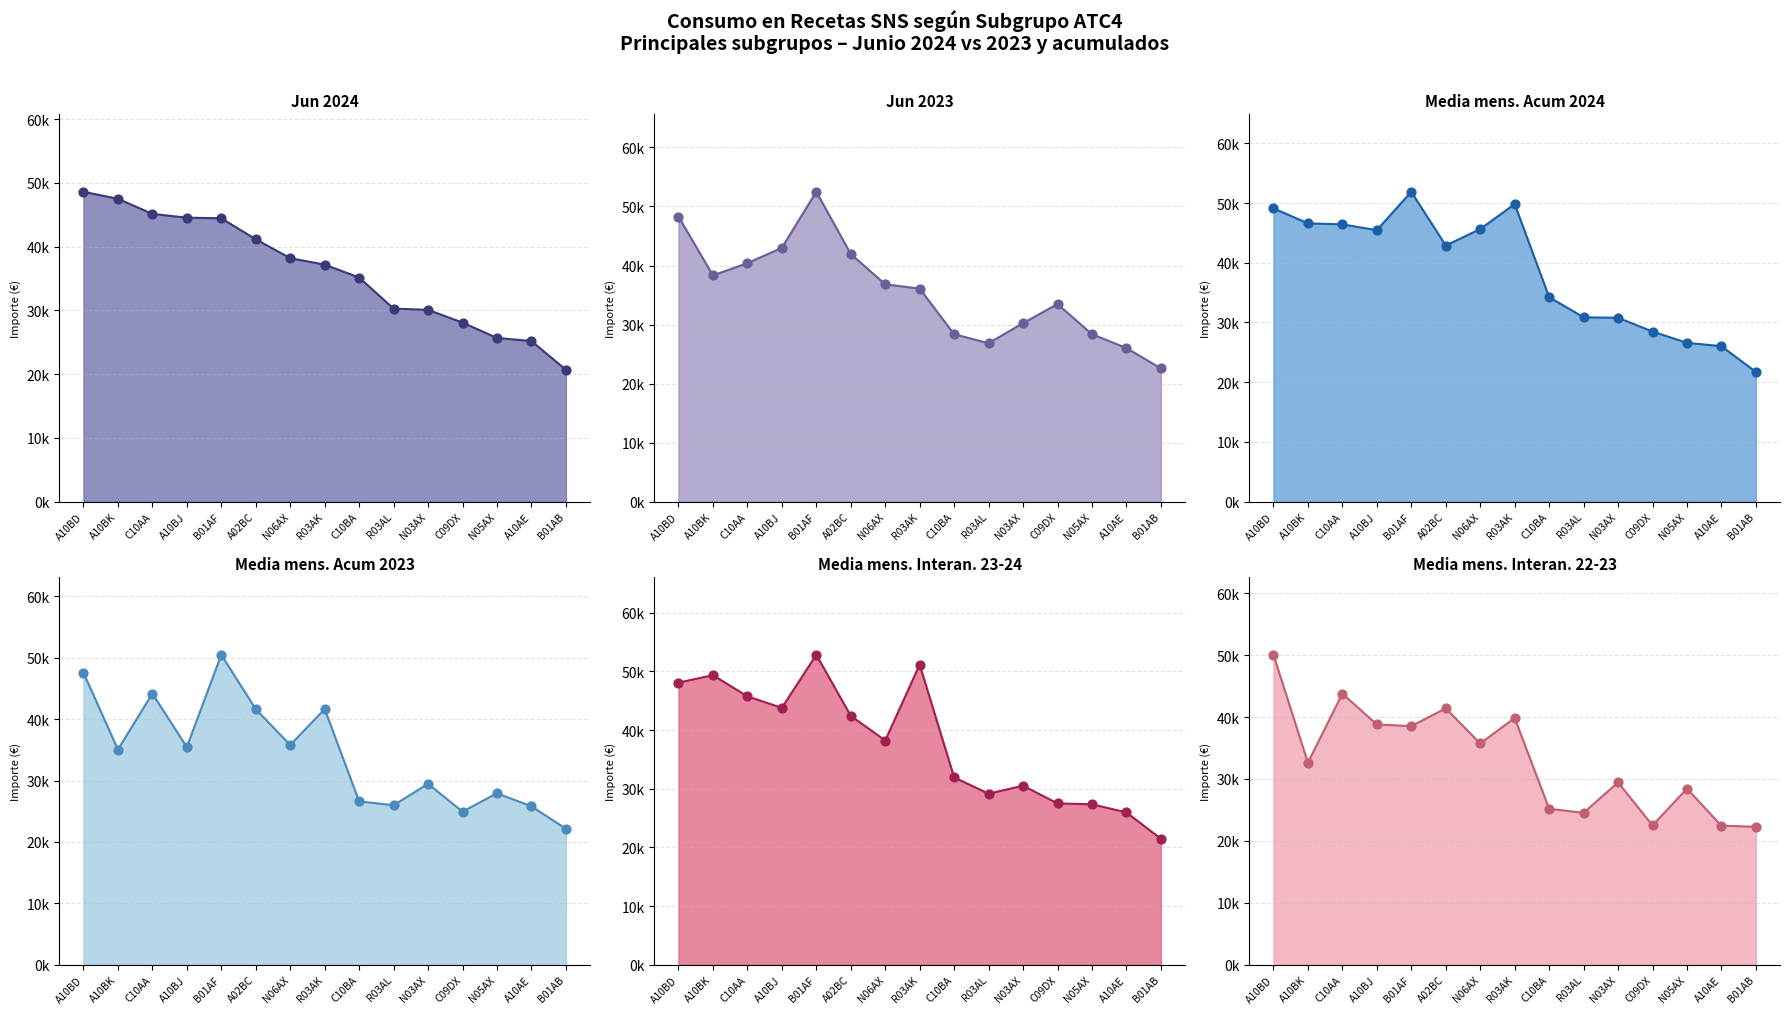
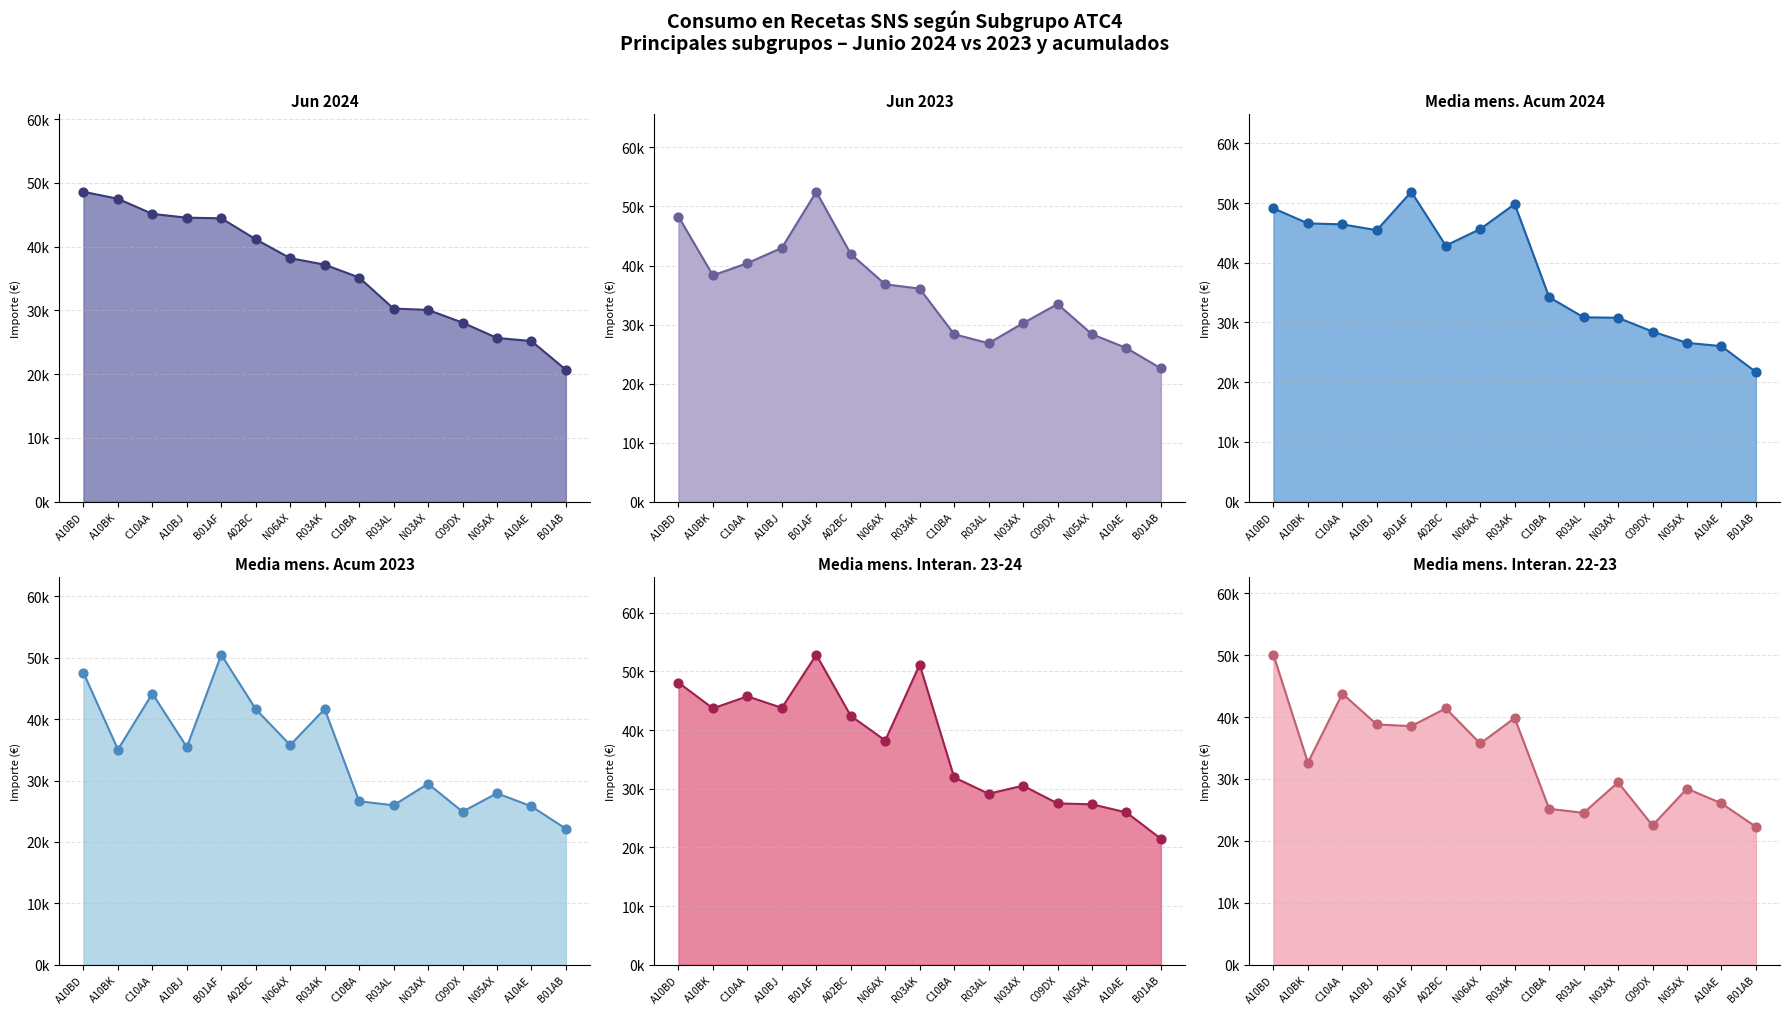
Media mens. Interan. 23-24, A10BK: 49000 -> 44000
Media mens. Interan. 22-23, A10AE: 22000 -> 26000
